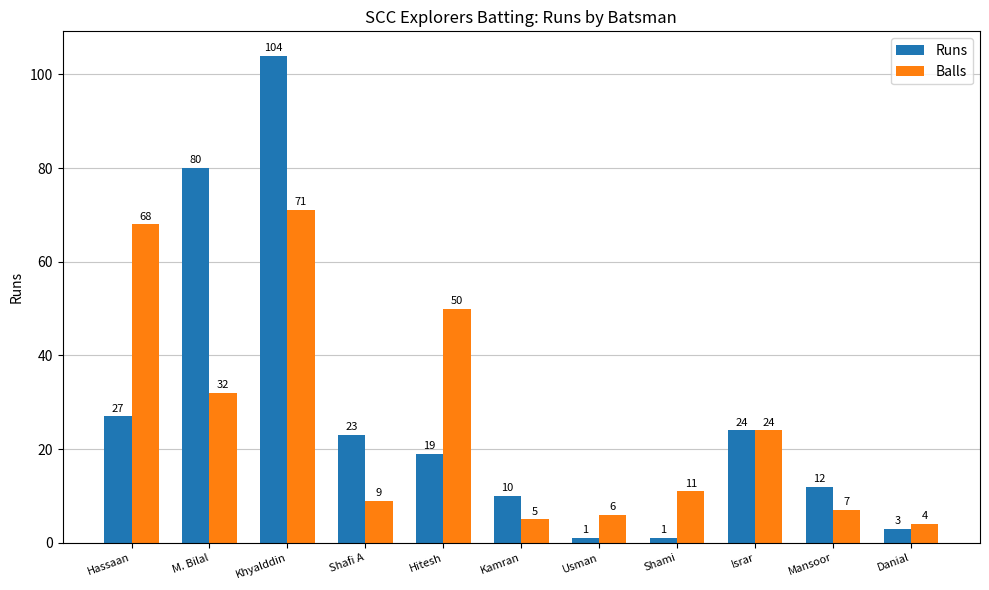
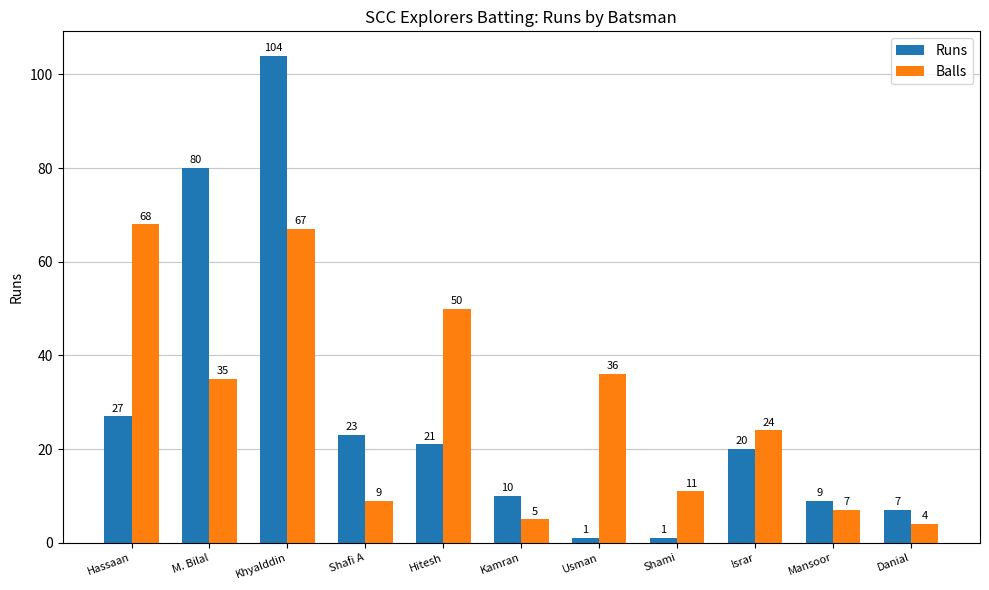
Balls, M. Bilal: 32 -> 35
Balls, Khyalddin: 71 -> 67
Runs, Hitesh: 19 -> 21
Balls, Usman: 6 -> 36
Runs, Israr: 24 -> 20
Runs, Mansoor: 12 -> 9
Runs, Danial: 3 -> 7
